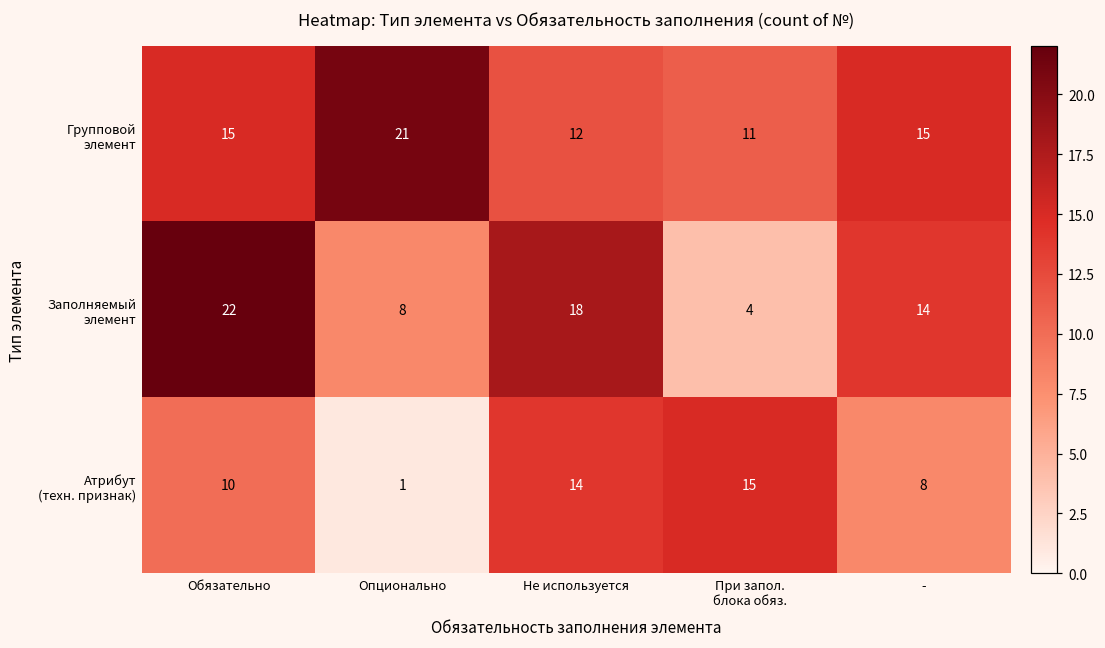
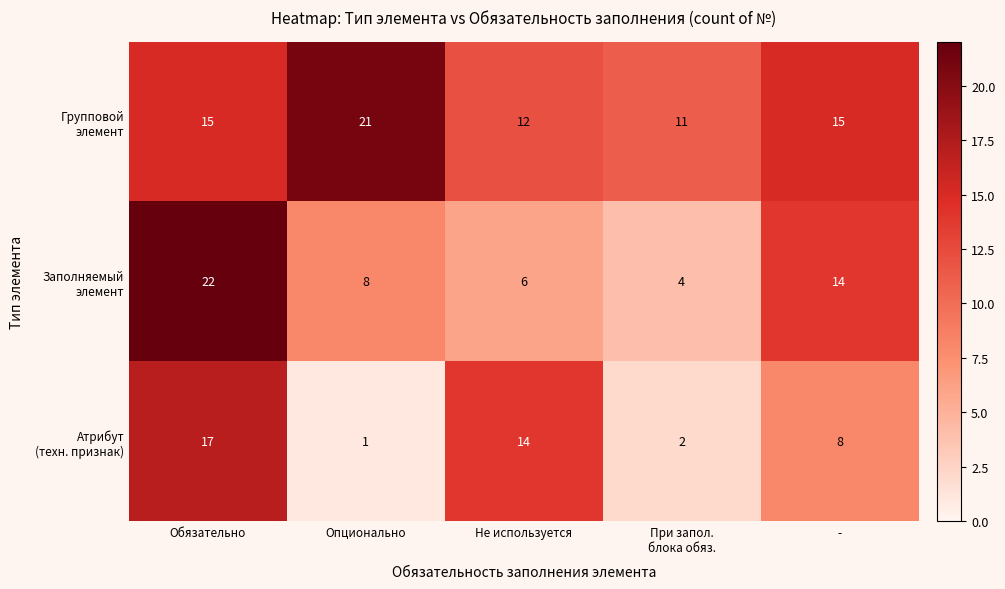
Заполняемый элемент, Не используется: 18 -> 6
Атрибут (техн. признак), Обязательно: 10 -> 17
Атрибут (техн. признак), При запол. блока обяз.: 15 -> 2
